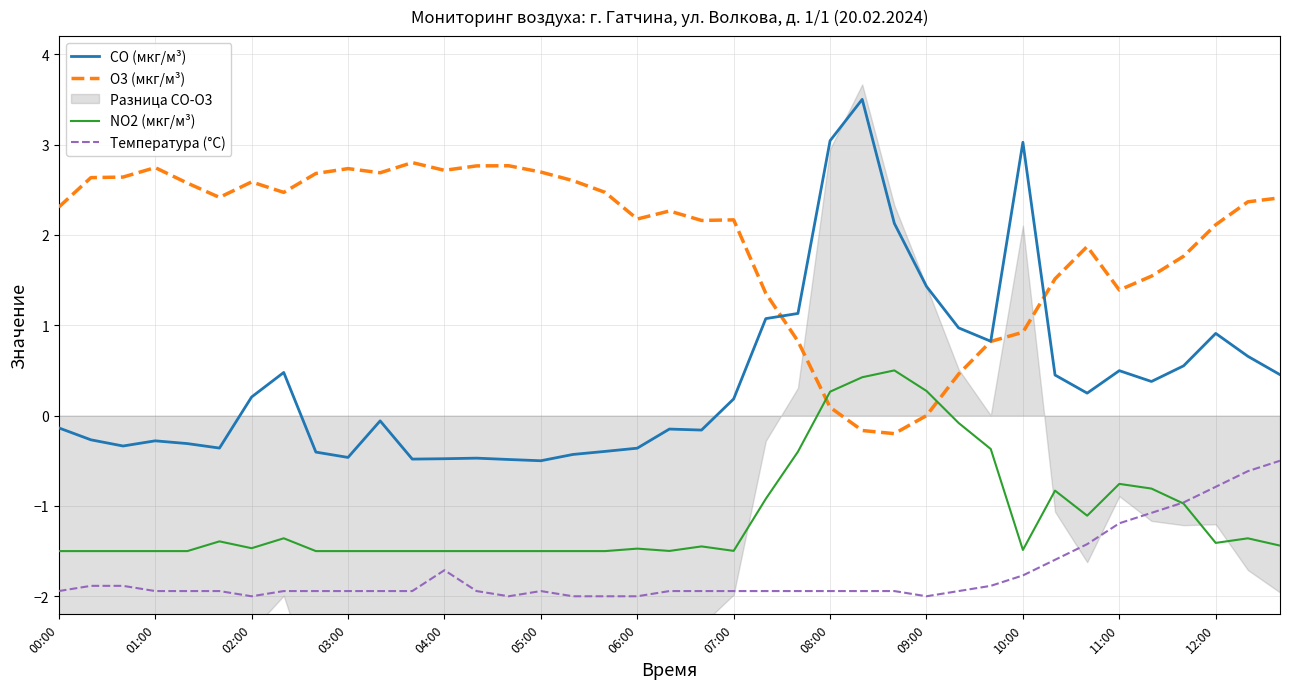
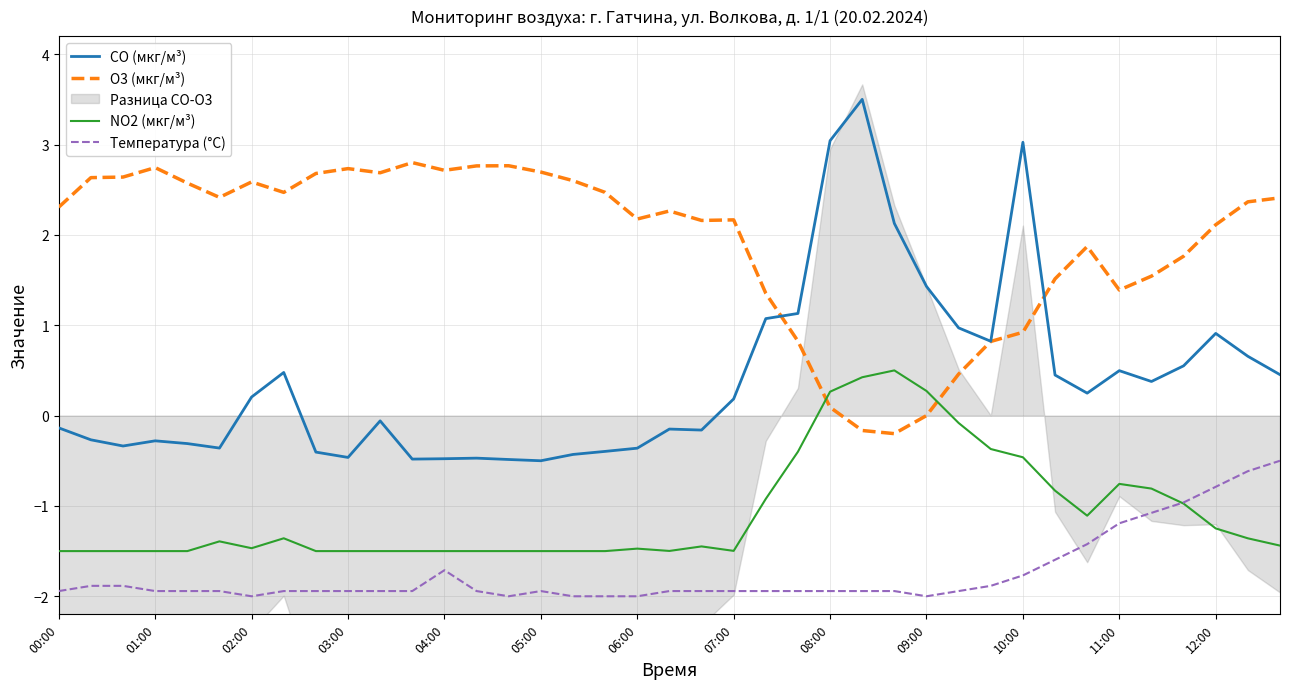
NO2 (мкг/м³), 10:00: -1.5 -> -0.5
NO2 (мкг/м³), 12:00: -1.4 -> -1.2
